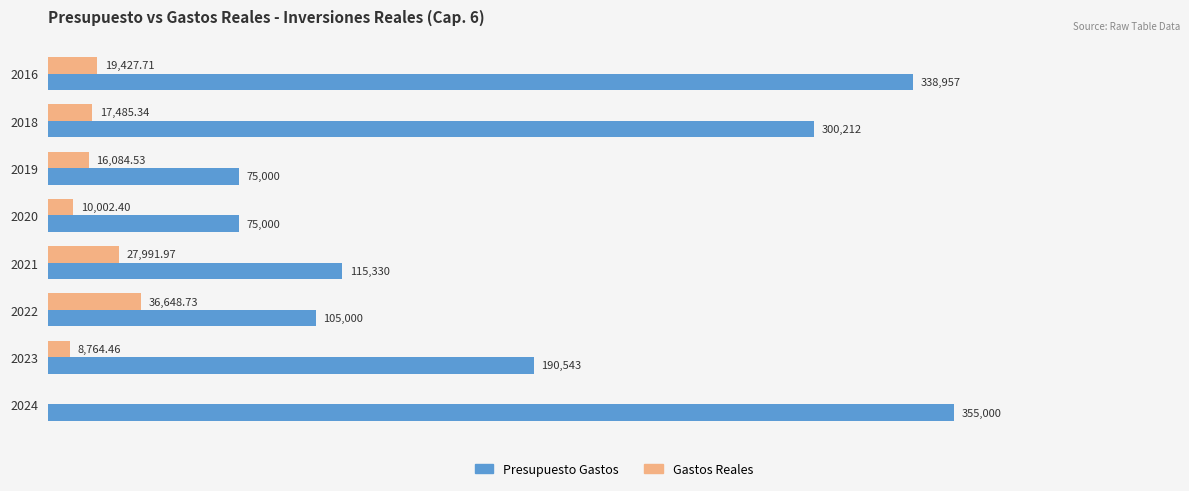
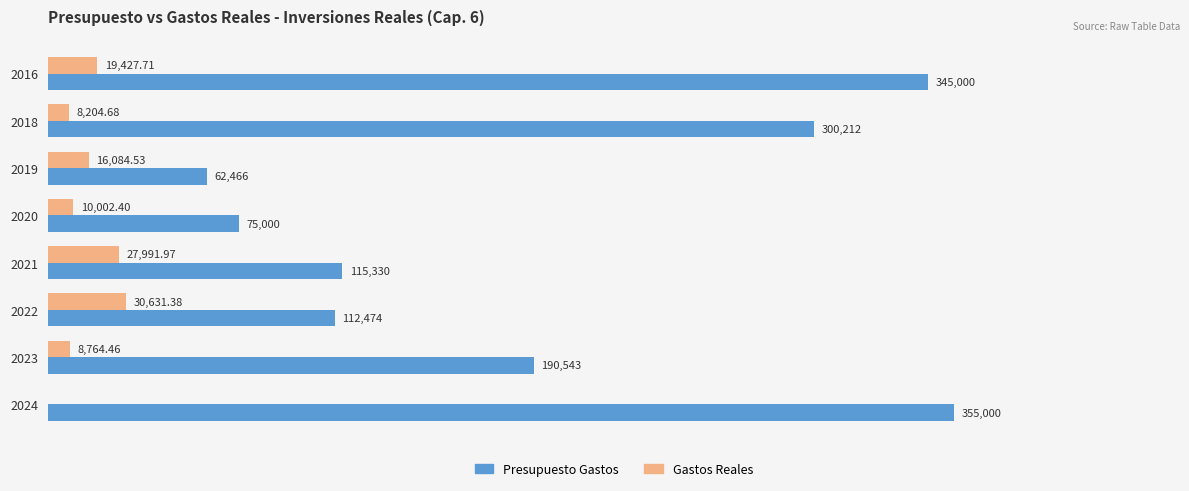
Presupuesto Gastos, 2016: 338,957 -> 345,000
Gastos Reales, 2018: 17,485.34 -> 8,204.68
Presupuesto Gastos, 2019: 75,000 -> 62,466
Gastos Reales, 2022: 36,648.73 -> 30,631.38
Presupuesto Gastos, 2022: 105,000 -> 112,474
